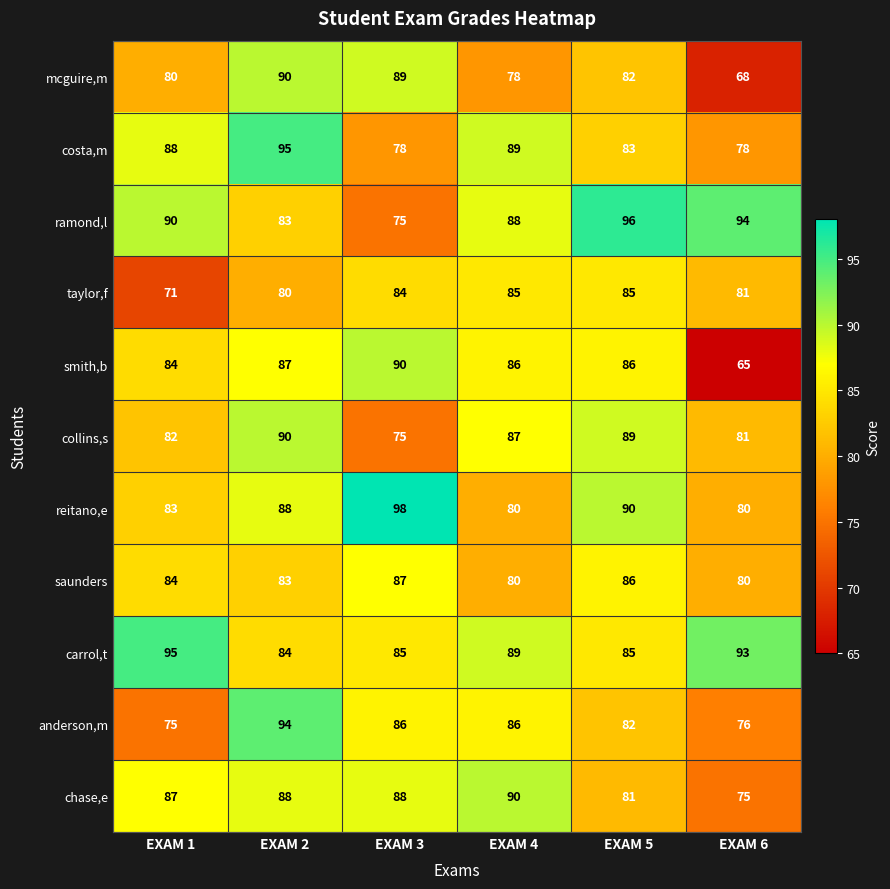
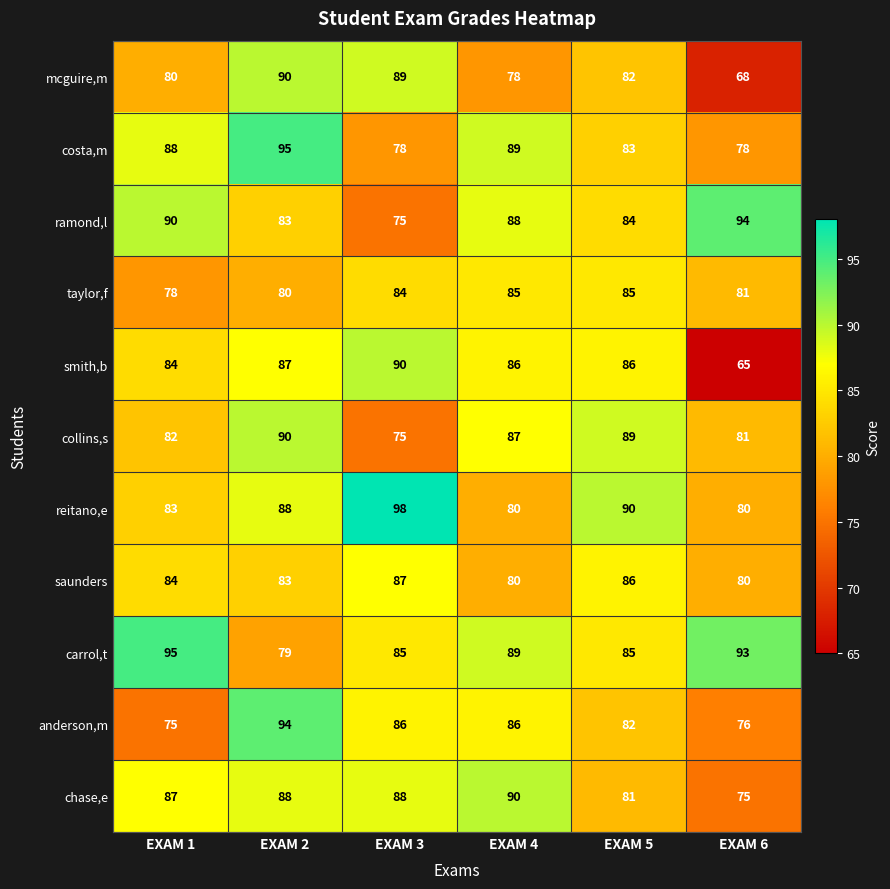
ramond,l, EXAM 5: 96 -> 84
taylor,f, EXAM 1: 71 -> 78
carrol,t, EXAM 2: 84 -> 79
